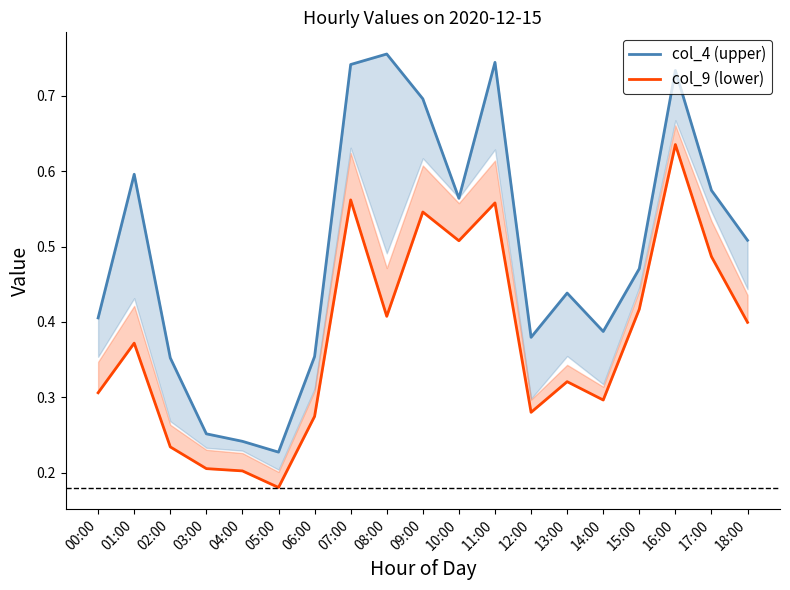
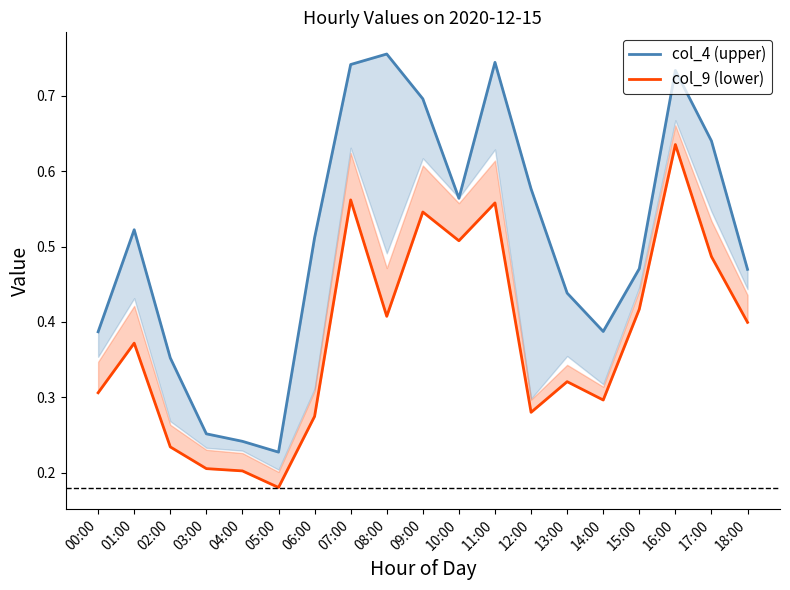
col_4 (upper), 00:00: 0.41 -> 0.39
col_4 (upper), 01:00: 0.60 -> 0.52
col_4 (upper), 06:00: 0.35 -> 0.51
col_4 (upper), 12:00: 0.38 -> 0.58
col_4 (upper), 17:00: 0.57 -> 0.64
col_4 (upper), 18:00: 0.51 -> 0.47
